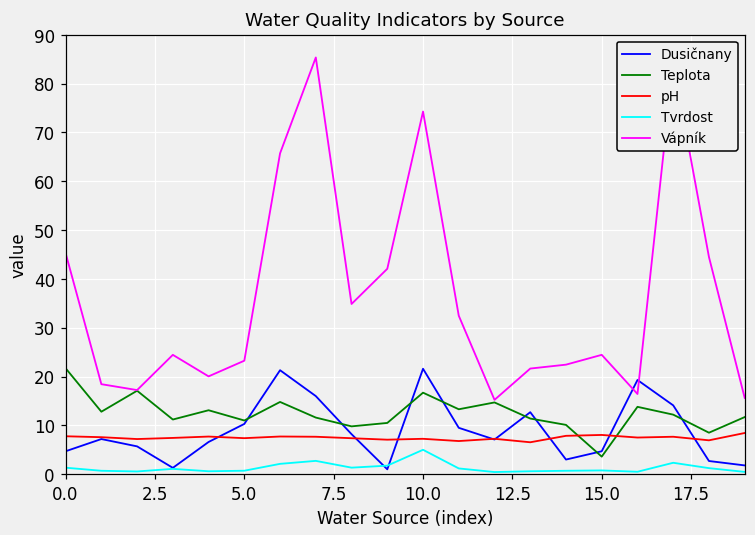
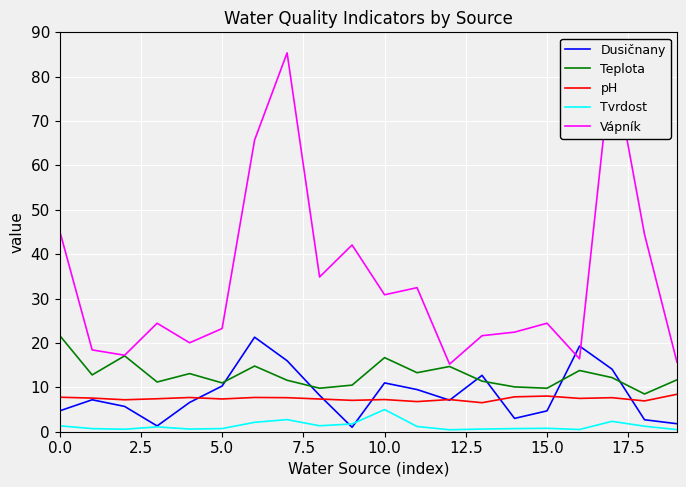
Dusičnany, 10.0: 22 -> 11
Vápník, 10.0: 74 -> 31
Teplota, 15.0: 4 -> 10
